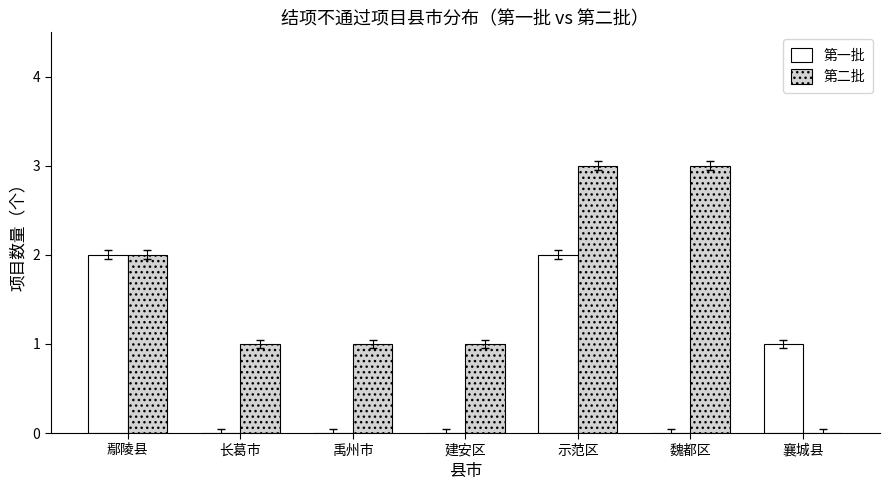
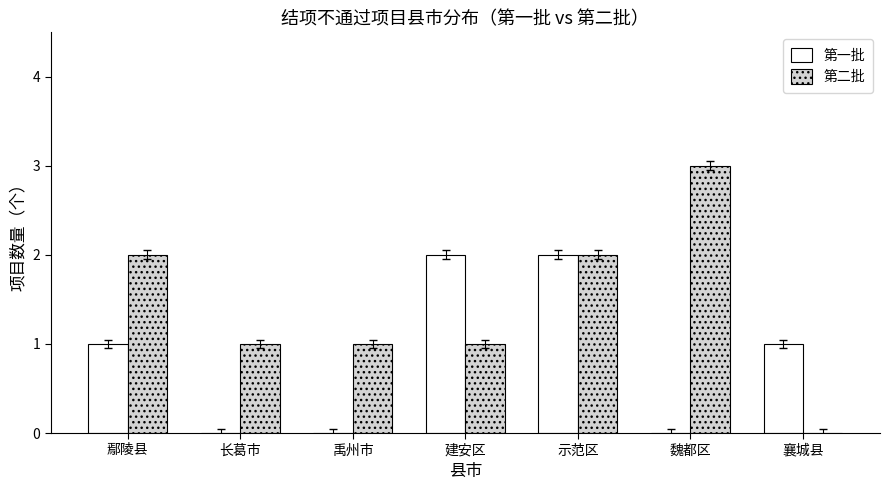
第一批, 鄢陵县: 2 -> 1
第一批, 建安区: 0 -> 2
第二批, 示范区: 3 -> 2
